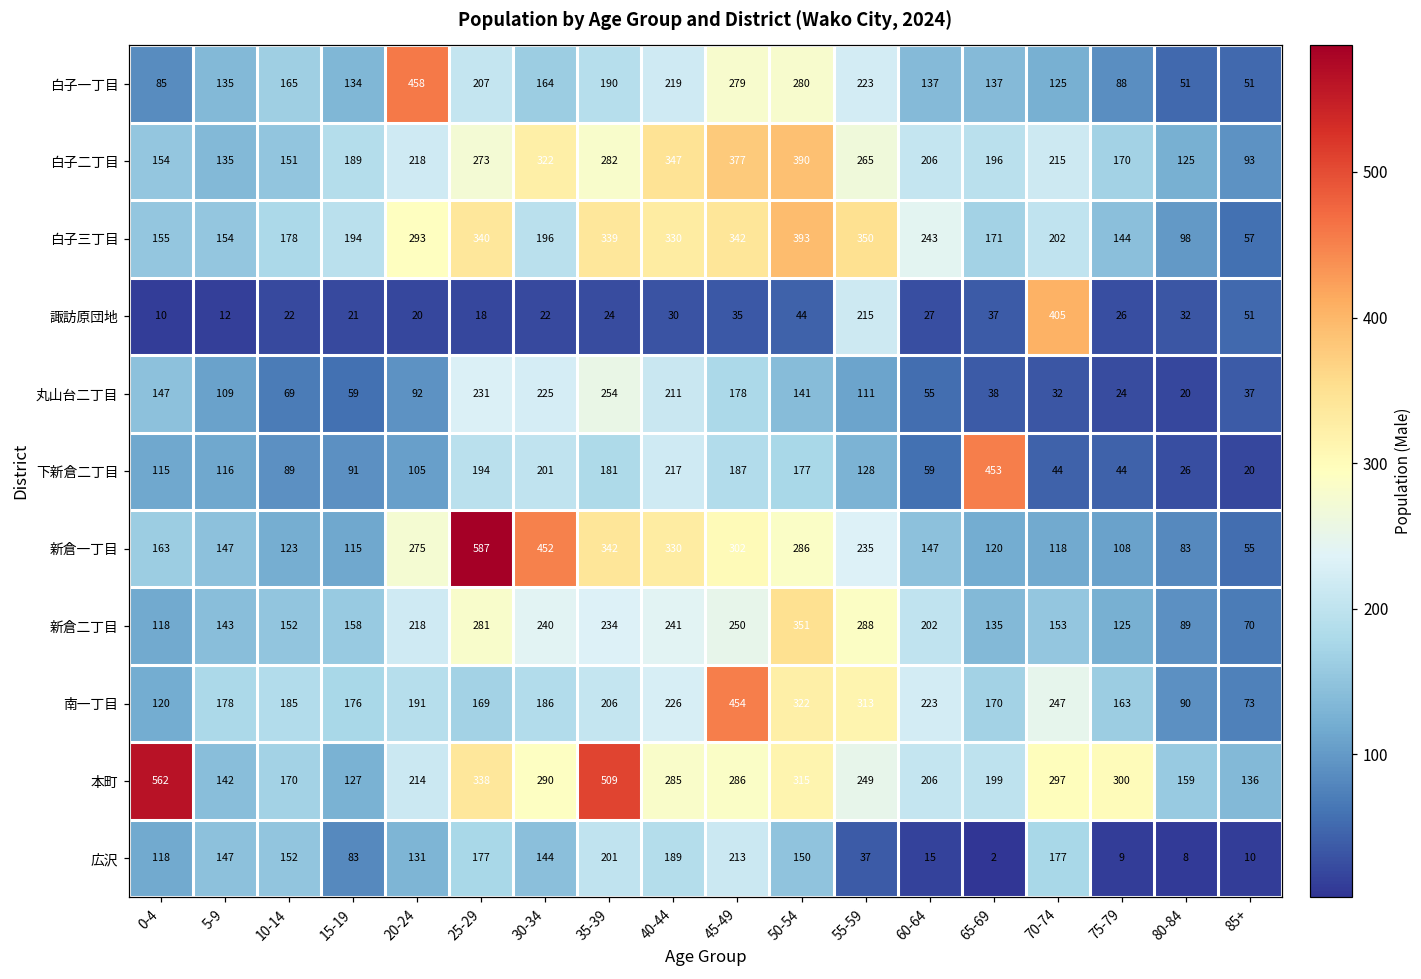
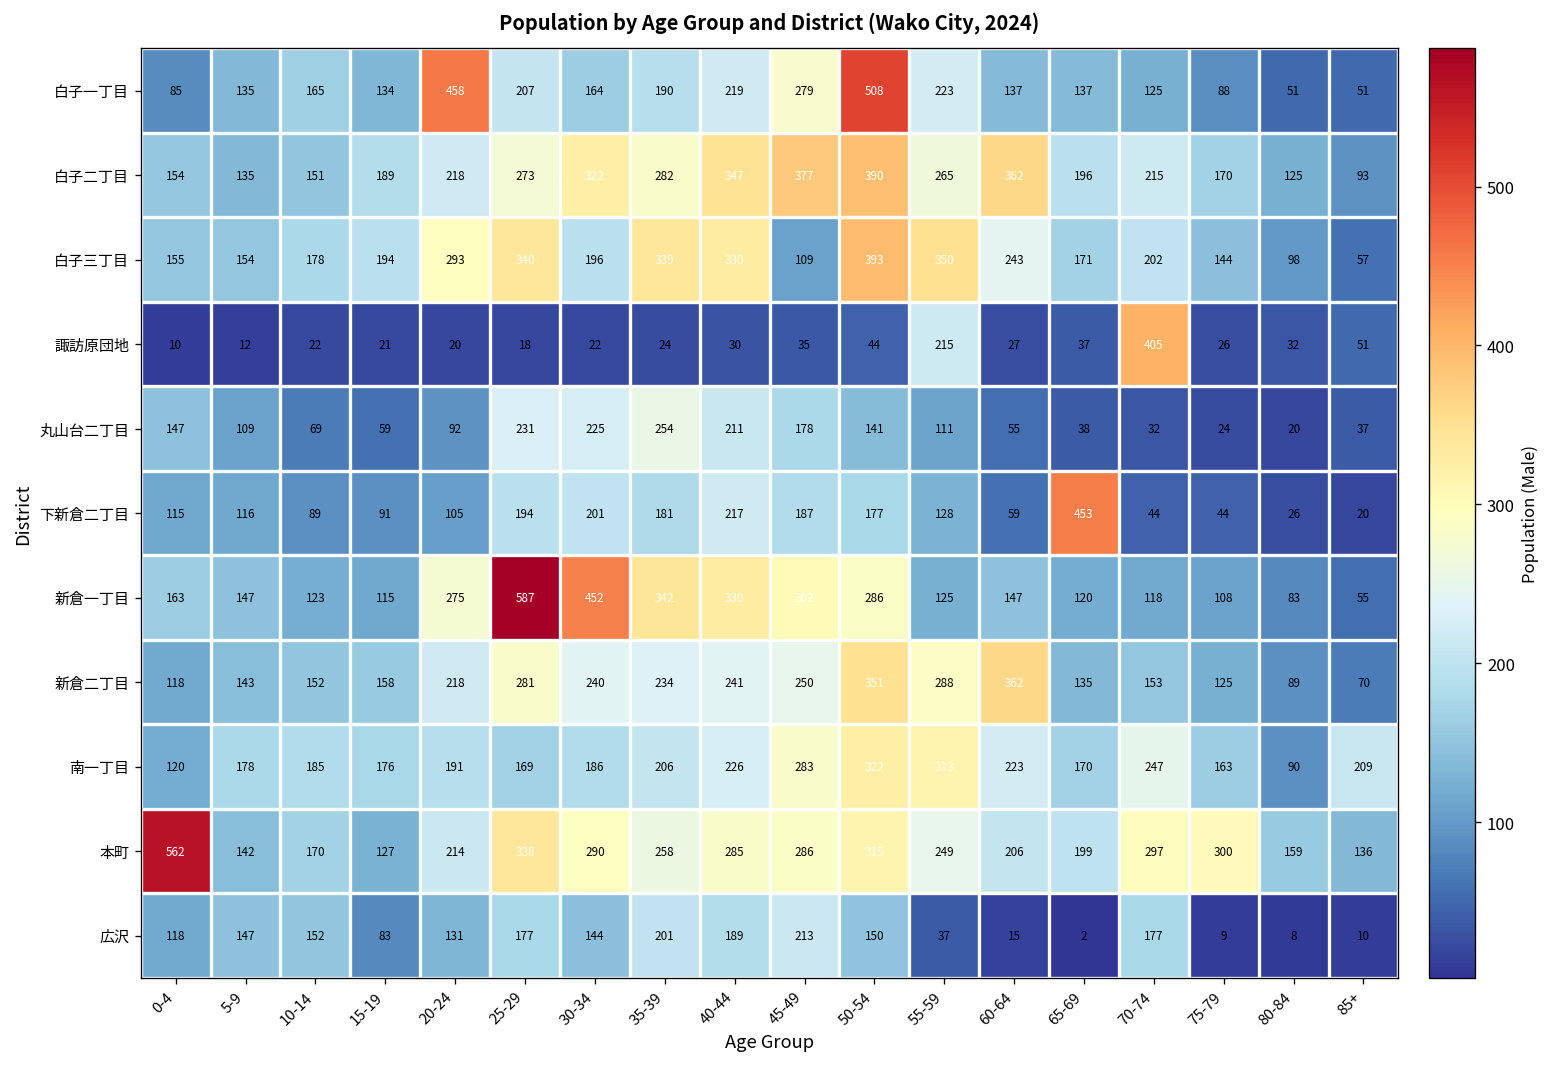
白子一丁目, 50-54: 280 -> 508
白子二丁目, 60-64: 206 -> 362
白子三丁目, 45-49: 342 -> 109
新倉一丁目, 55-59: 235 -> 125
新倉二丁目, 60-64: 202 -> 362
南一丁目, 45-49: 454 -> 283
南一丁目, 85+: 73 -> 209
本町, 35-39: 509 -> 258
